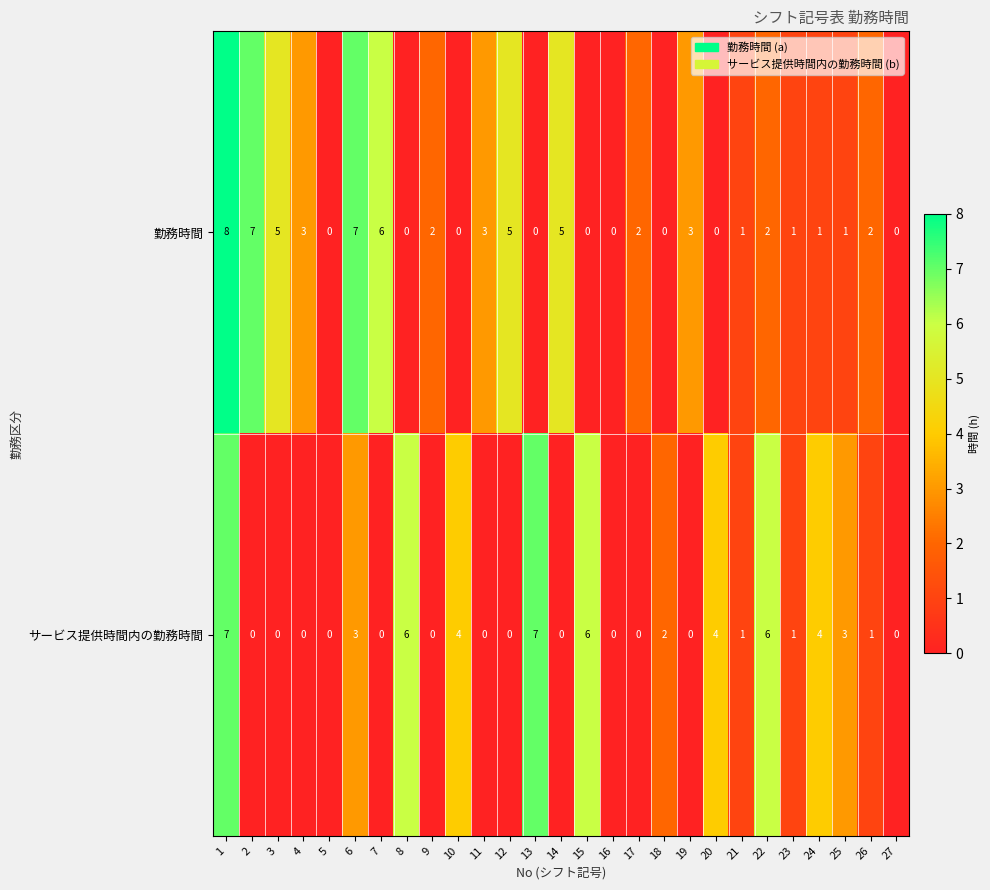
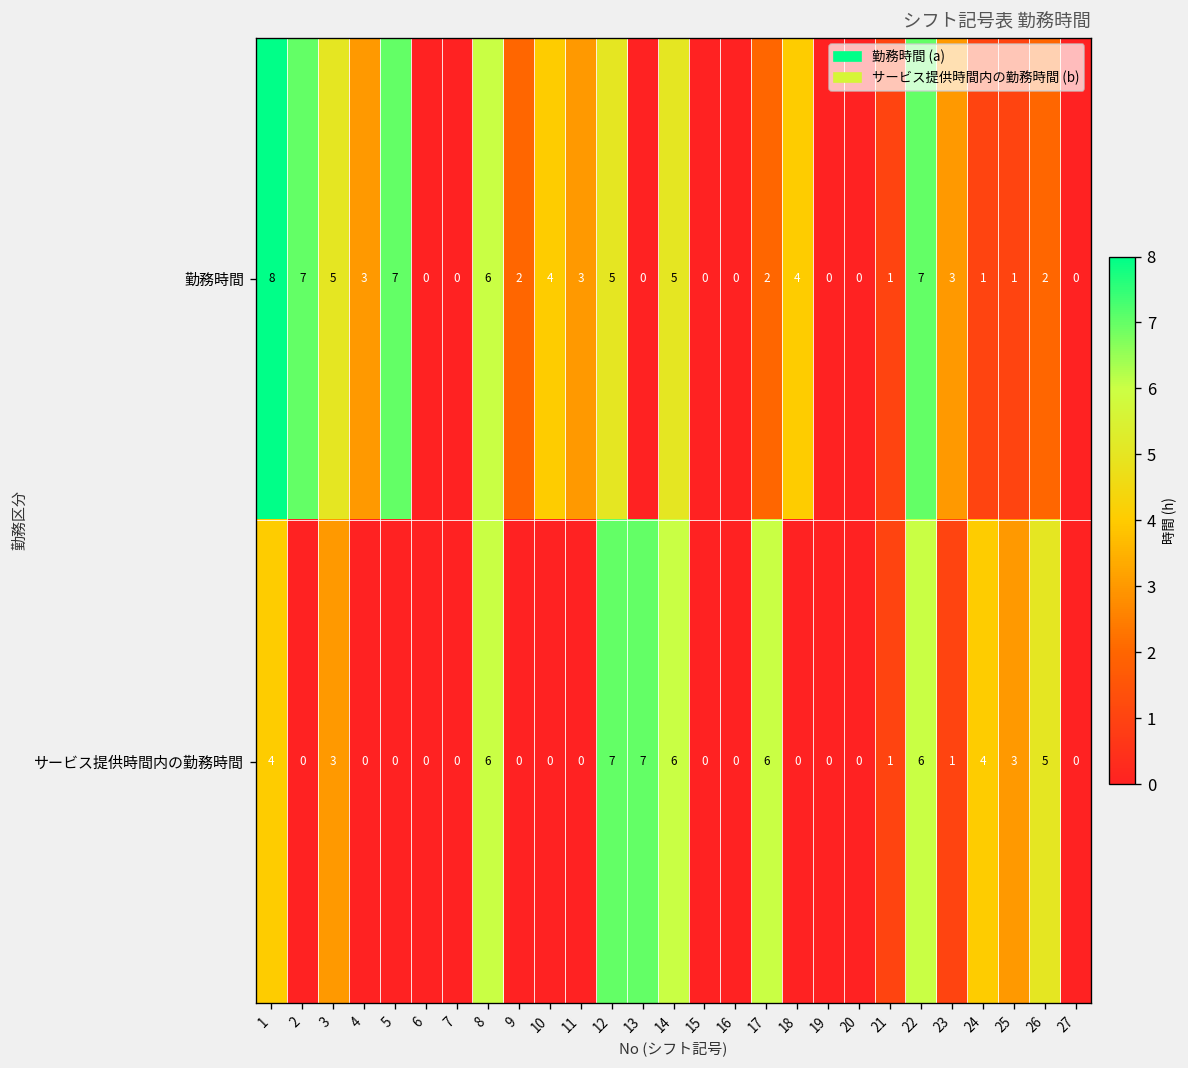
勤務時間, 5: 0 -> 7
勤務時間, 6: 7 -> 0
勤務時間, 7: 6 -> 0
勤務時間, 8: 0 -> 6
勤務時間, 10: 0 -> 4
勤務時間, 18: 0 -> 4
勤務時間, 19: 3 -> 0
勤務時間, 22: 2 -> 7
勤務時間, 23: 1 -> 3
サービス提供時間内の勤務時間, 1: 7 -> 4
サービス提供時間内の勤務時間, 3: 0 -> 3
サービス提供時間内の勤務時間, 6: 3 -> 0
サービス提供時間内の勤務時間, 10: 4 -> 0
サービス提供時間内の勤務時間, 12: 0 -> 7
サービス提供時間内の勤務時間, 14: 0 -> 6
サービス提供時間内の勤務時間, 15: 6 -> 0
サービス提供時間内の勤務時間, 17: 0 -> 6
サービス提供時間内の勤務時間, 18: 2 -> 0
サービス提供時間内の勤務時間, 20: 4 -> 0
サービス提供時間内の勤務時間, 26: 1 -> 5
